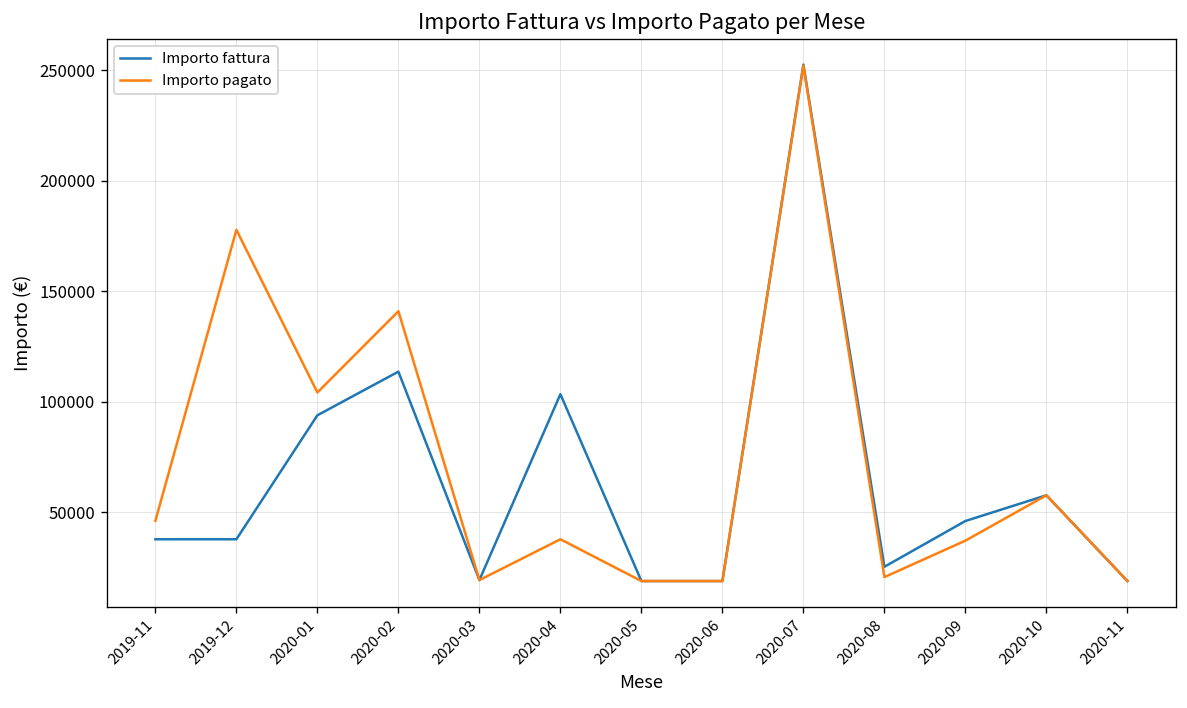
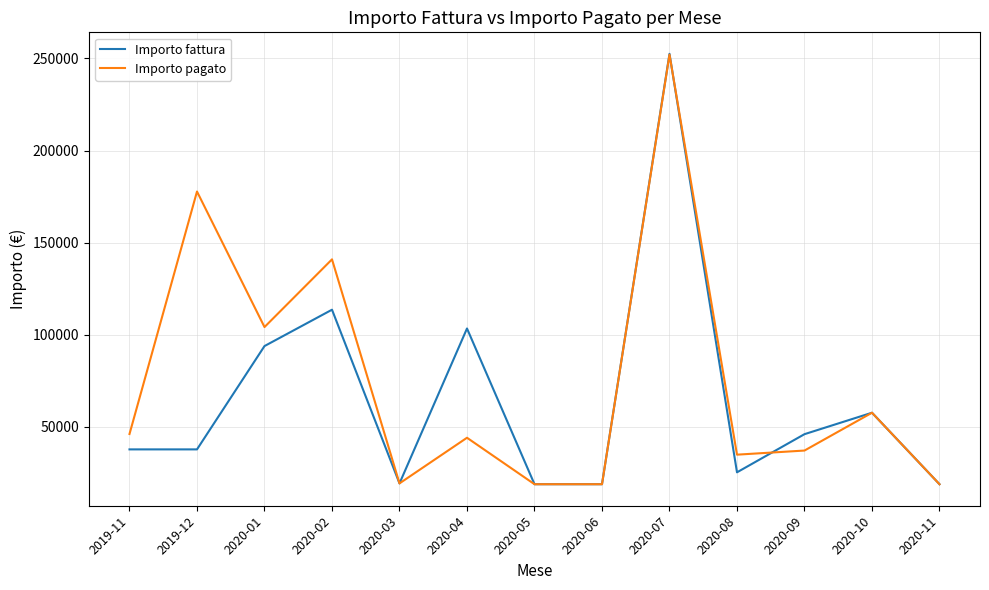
Importo pagato, 2020-04: 38000 -> 44000
Importo pagato, 2020-08: 21000 -> 35000
